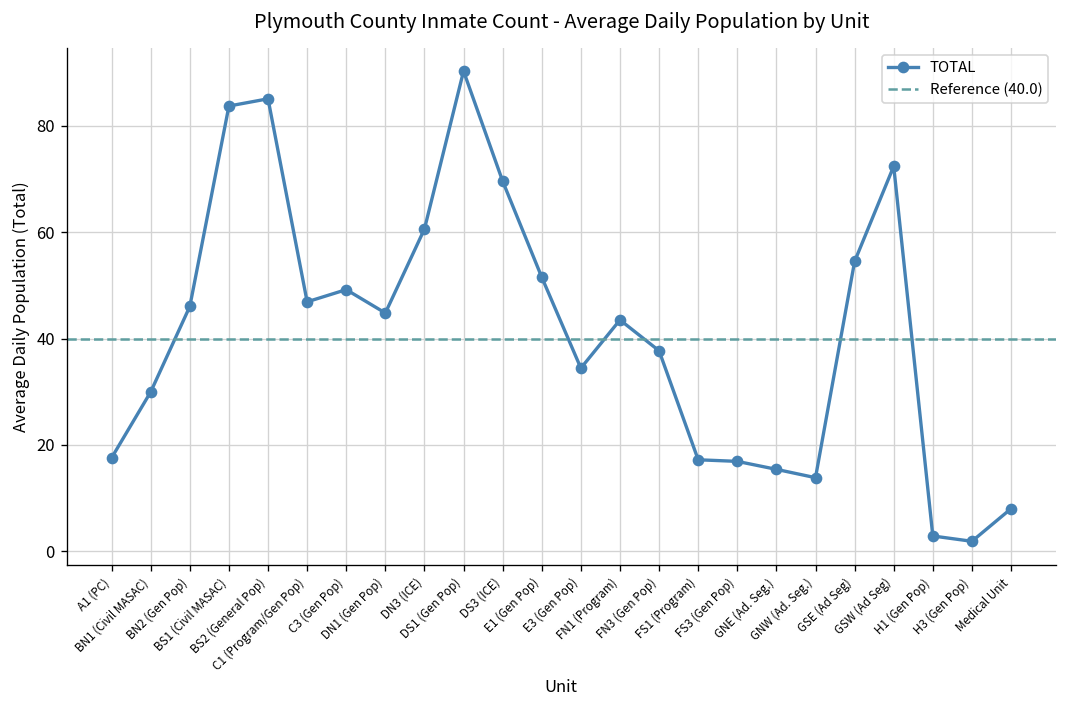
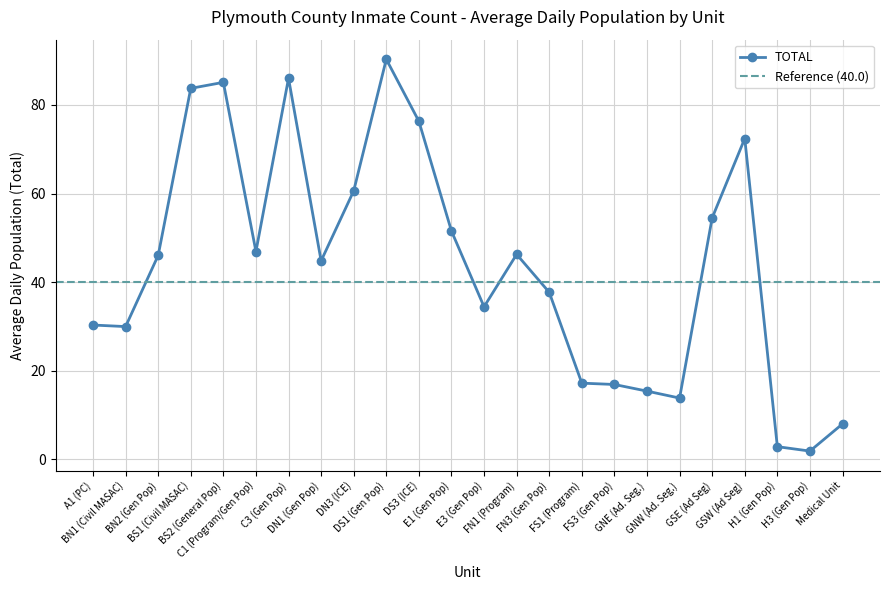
A1 (PC): 18 -> 30
C3 (Gen Pop): 49 -> 86
DS3 (ICE): 70 -> 76
FN1 (Program): 43 -> 46
